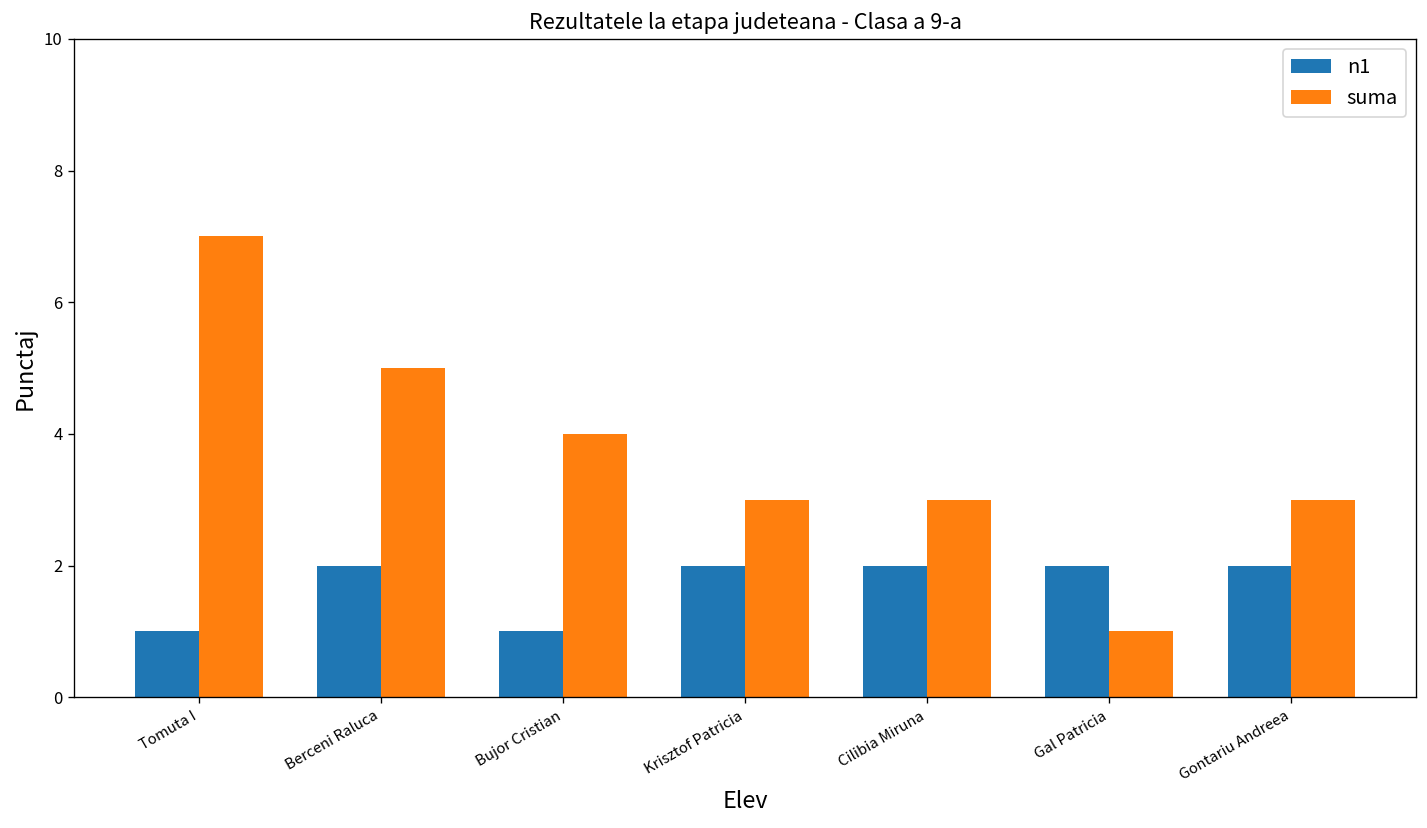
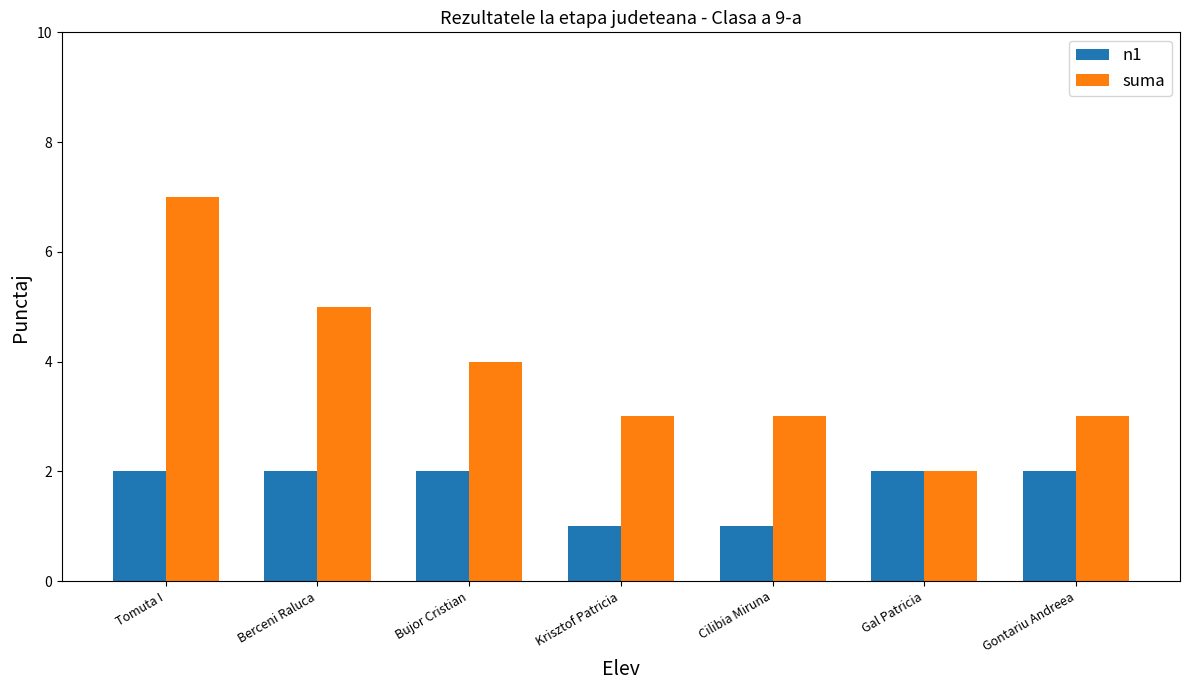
n1, Tomuta I: 1 -> 2
n1, Bujor Cristian: 1 -> 2
n1, Krisztof Patricia: 2 -> 1
n1, Cilibia Miruna: 2 -> 1
suma, Gal Patricia: 1 -> 2
